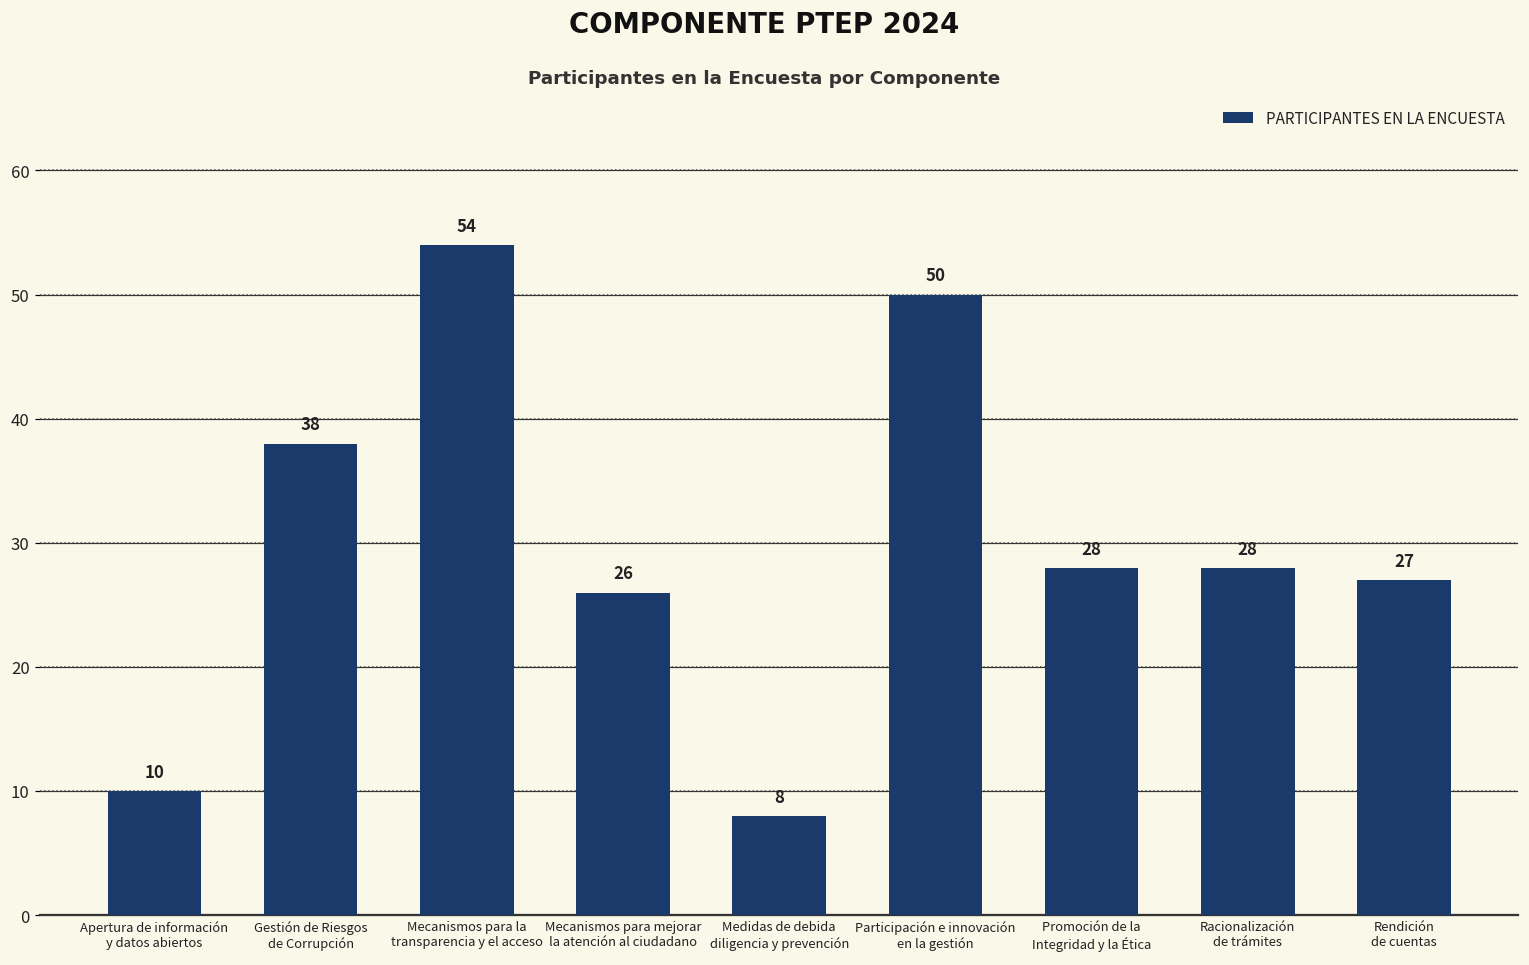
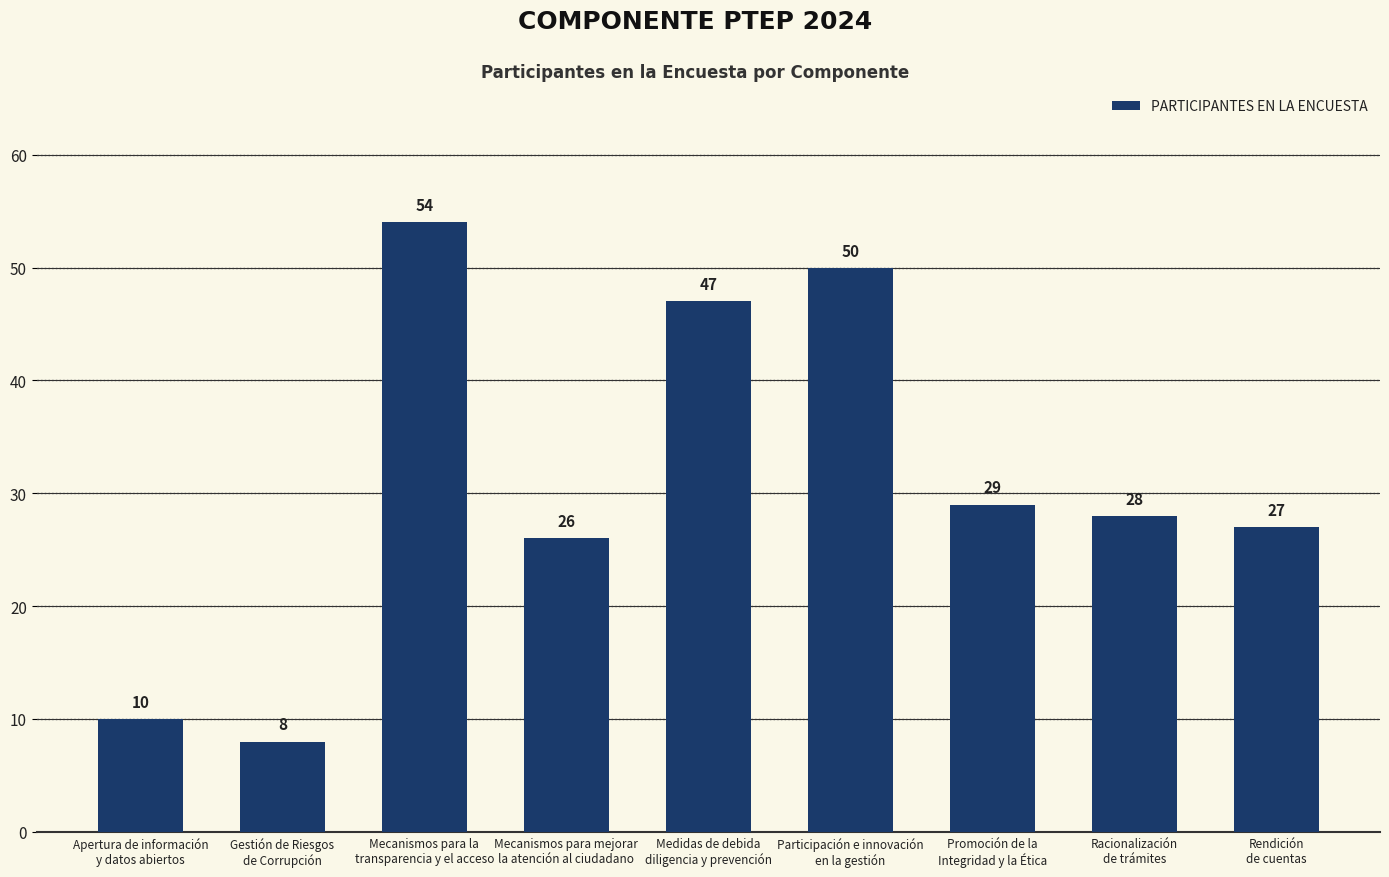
Gestión de Riesgos de Corrupción: 38 -> 8
Medidas de debida diligencia y prevención: 8 -> 47
Promoción de la Integridad y la Ética: 28 -> 29
